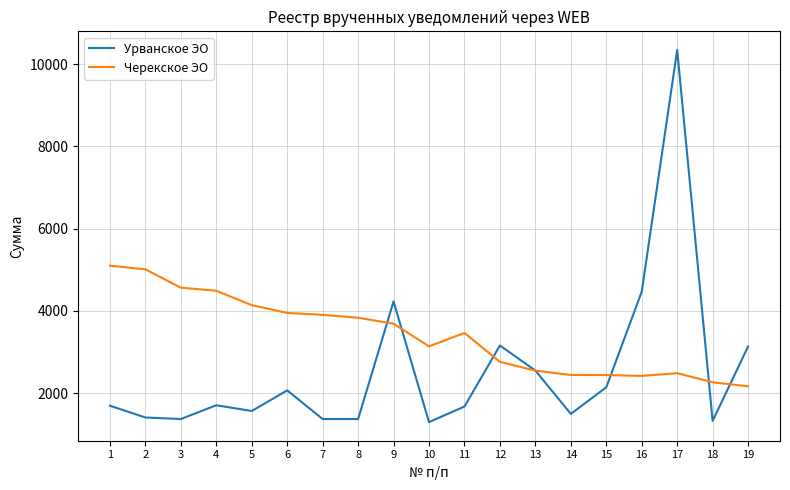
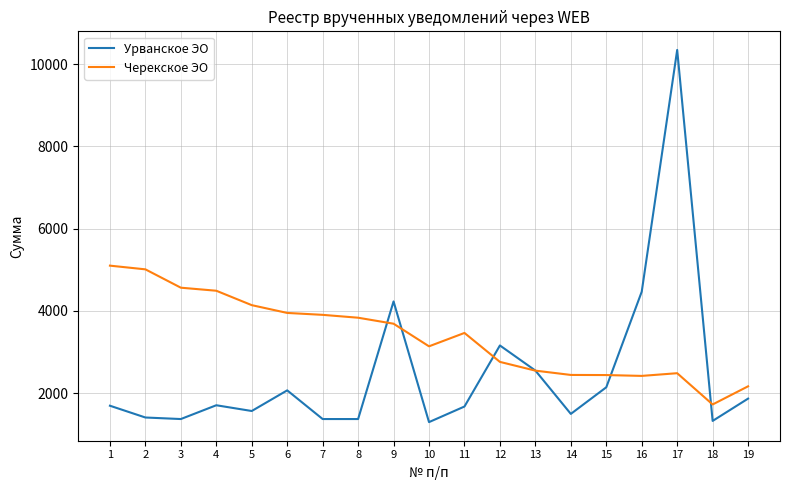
Черекское ЭО, 18: 2300 -> 1700
Урванское ЭО, 19: 3100 -> 1900
